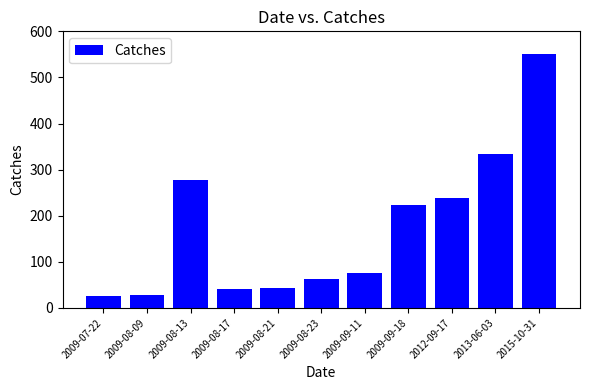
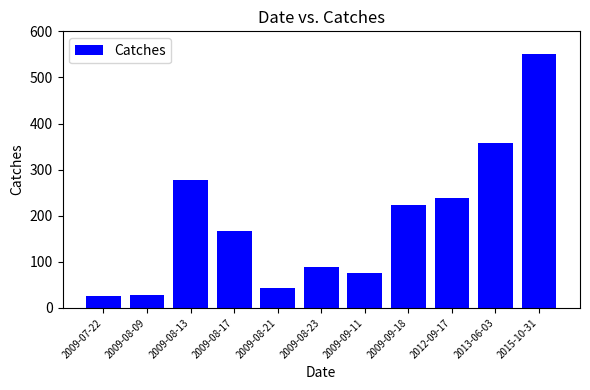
2009-08-17: 40 -> 170
2009-08-23: 60 -> 90
2013-06-03: 330 -> 360
